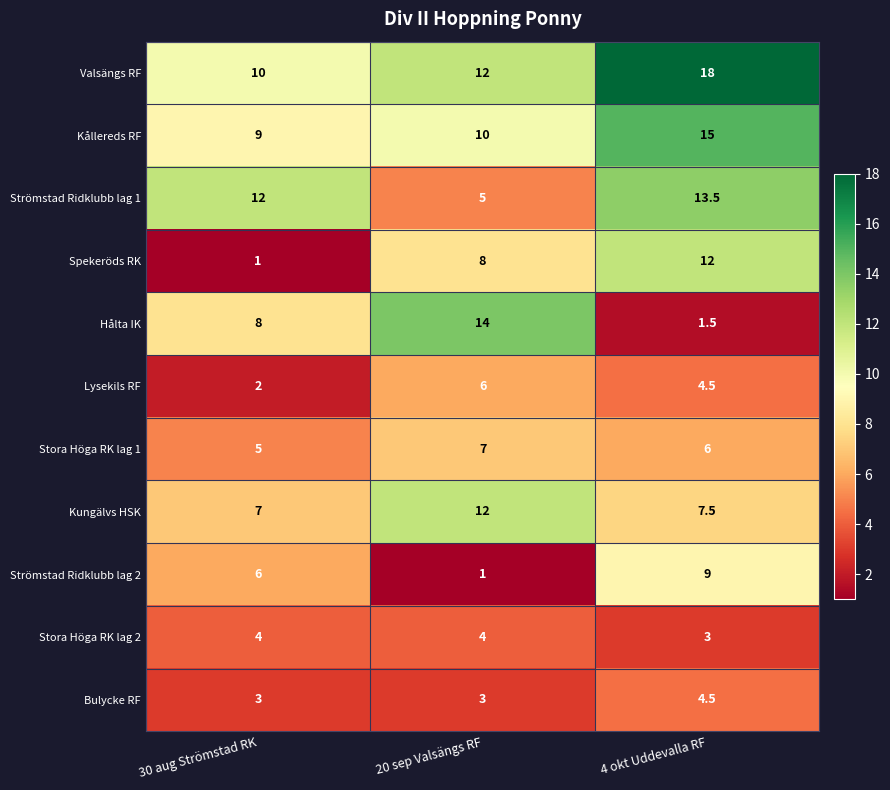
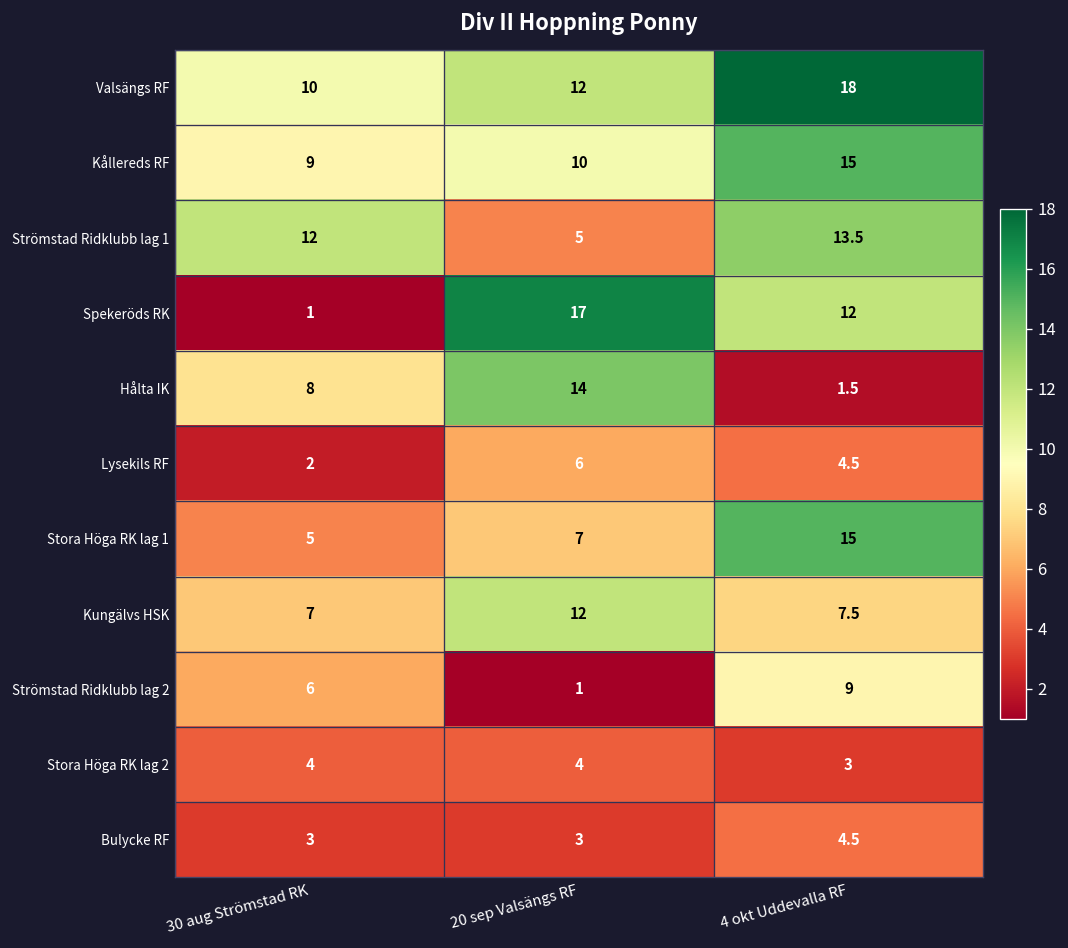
Spekeröds RK, 20 sep Valsängs RF: 8 -> 17
Stora Höga RK lag 1, 4 okt Uddevalla RF: 6 -> 15
